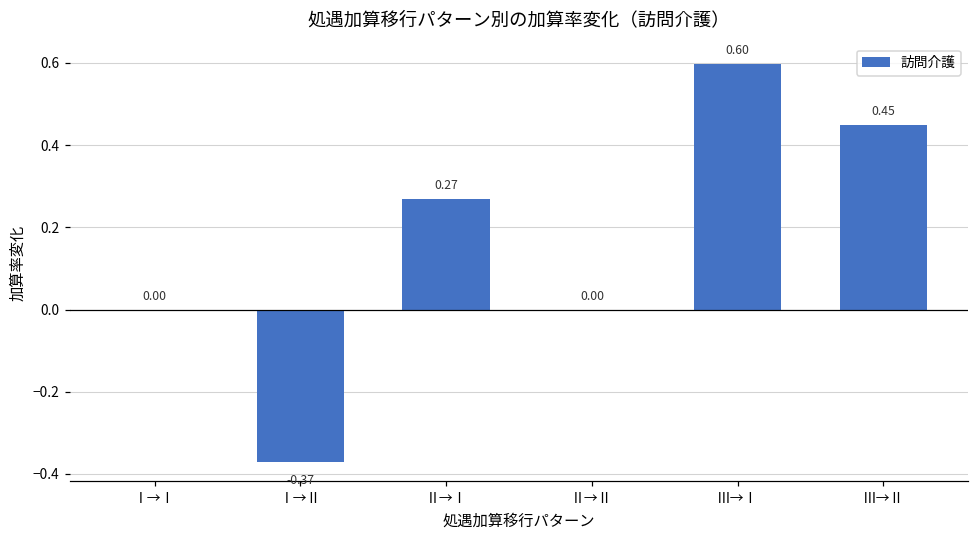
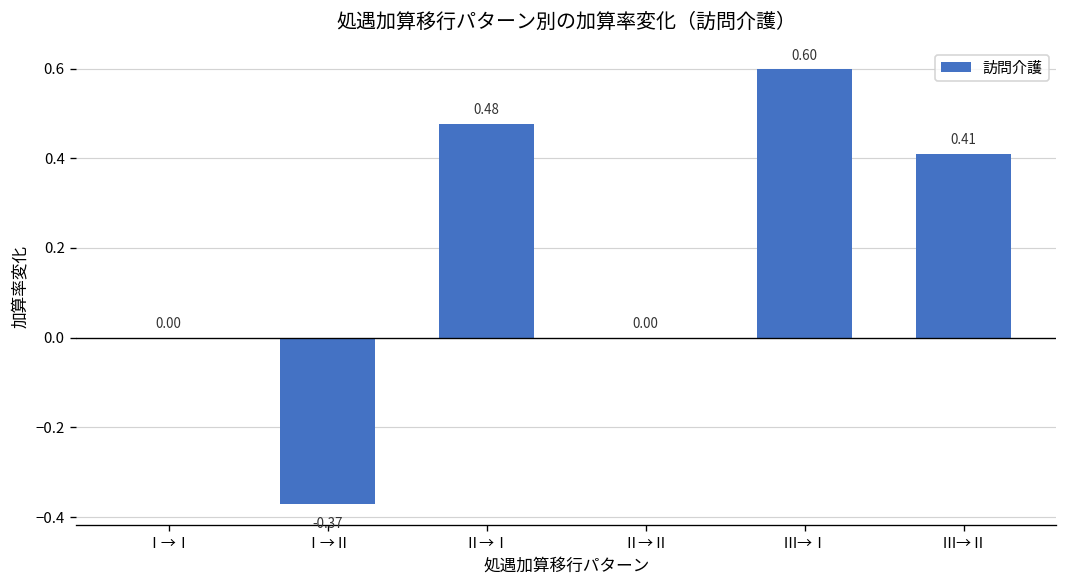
Ⅱ→Ⅰ: 0.27 -> 0.48
Ⅲ→Ⅱ: 0.45 -> 0.41
